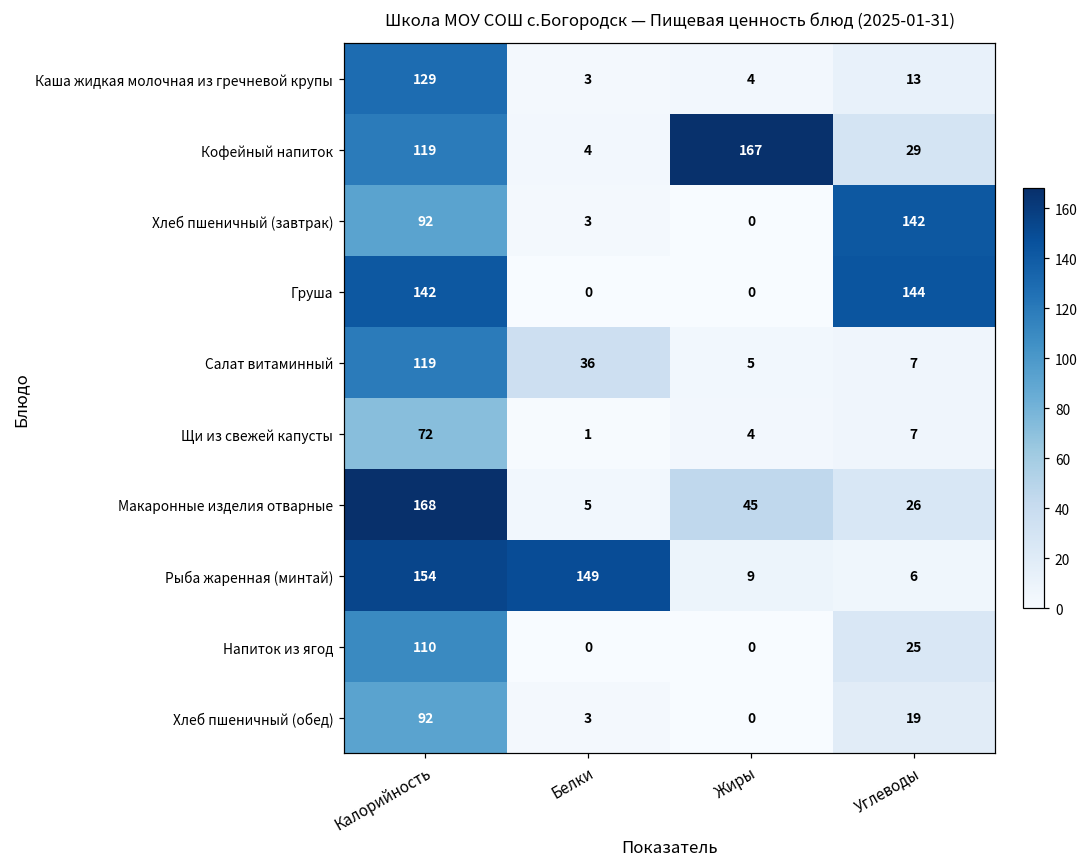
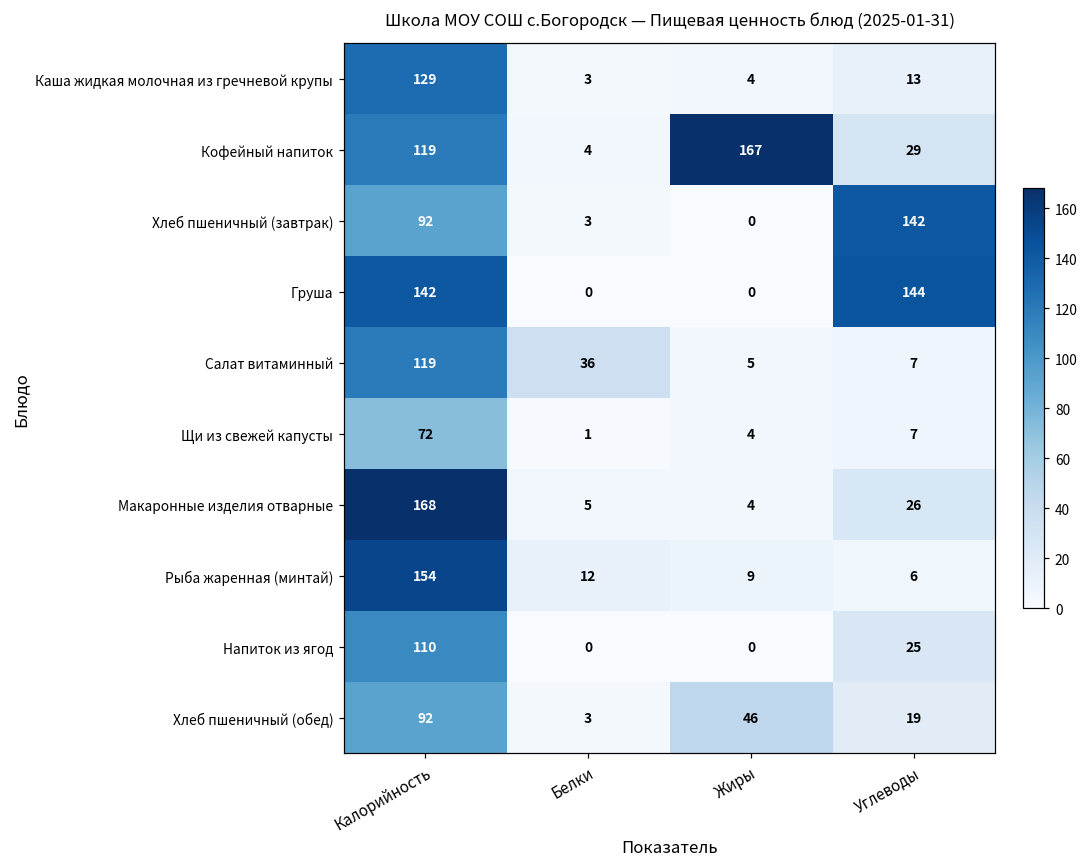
Макаронные изделия отварные, Жиры: 45 -> 4
Рыба жаренная (минтай), Белки: 149 -> 12
Хлеб пшеничный (обед), Жиры: 0 -> 46
